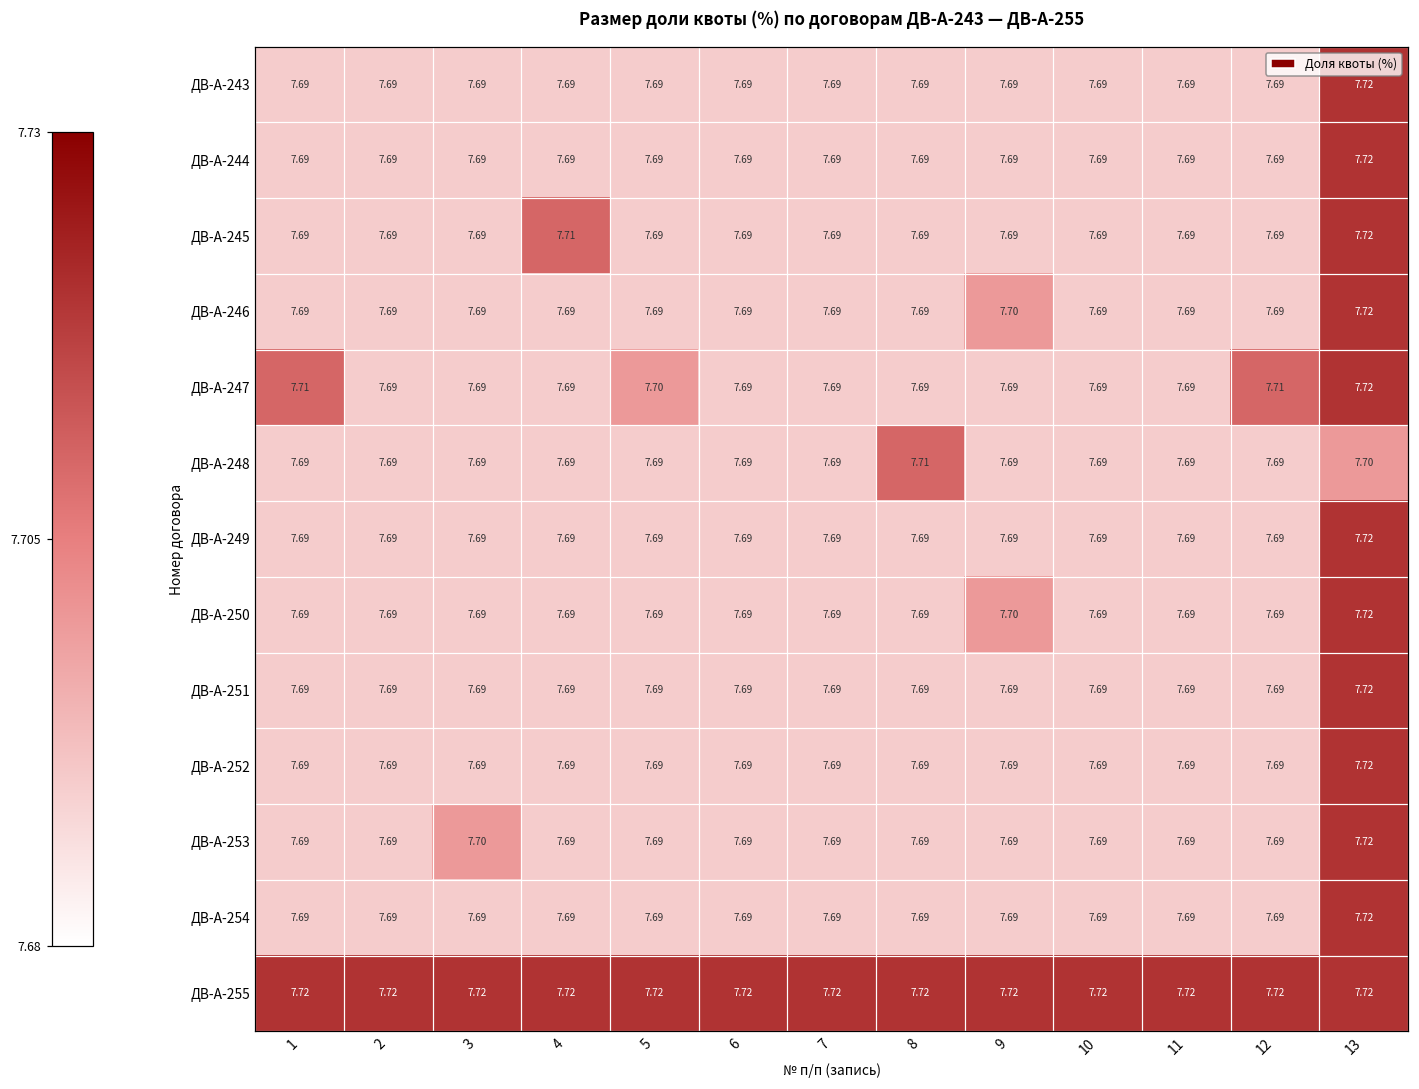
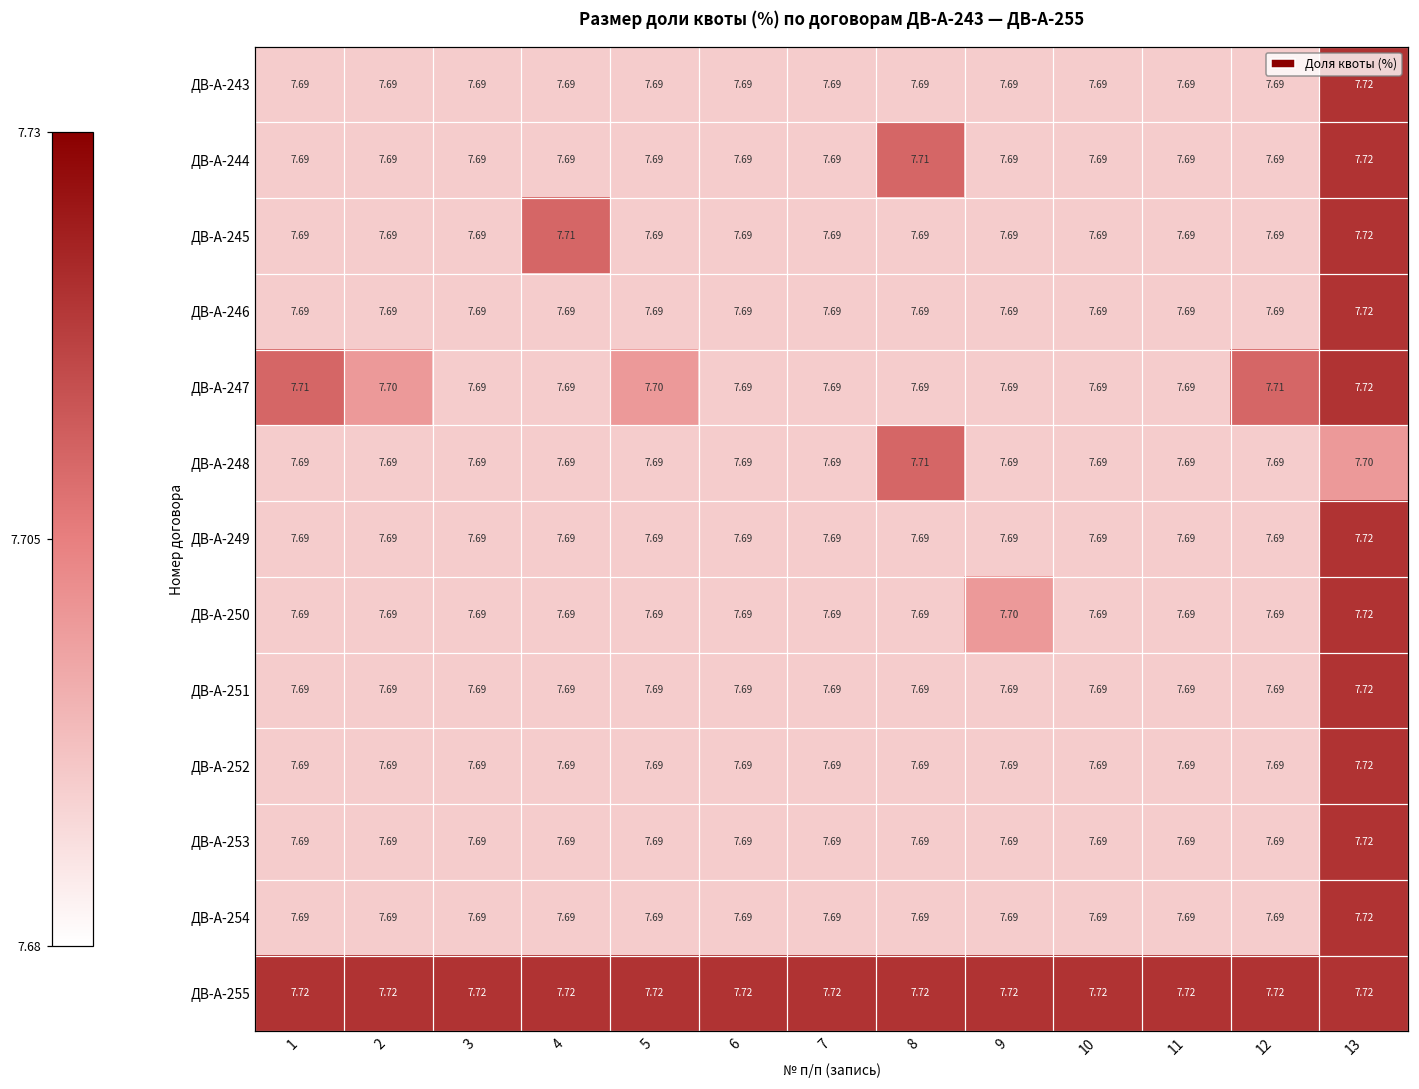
ДВ-А-244, 8: 7.69 -> 7.71
ДВ-А-246, 9: 7.70 -> 7.69
ДВ-А-247, 2: 7.69 -> 7.70
ДВ-А-253, 3: 7.70 -> 7.69
